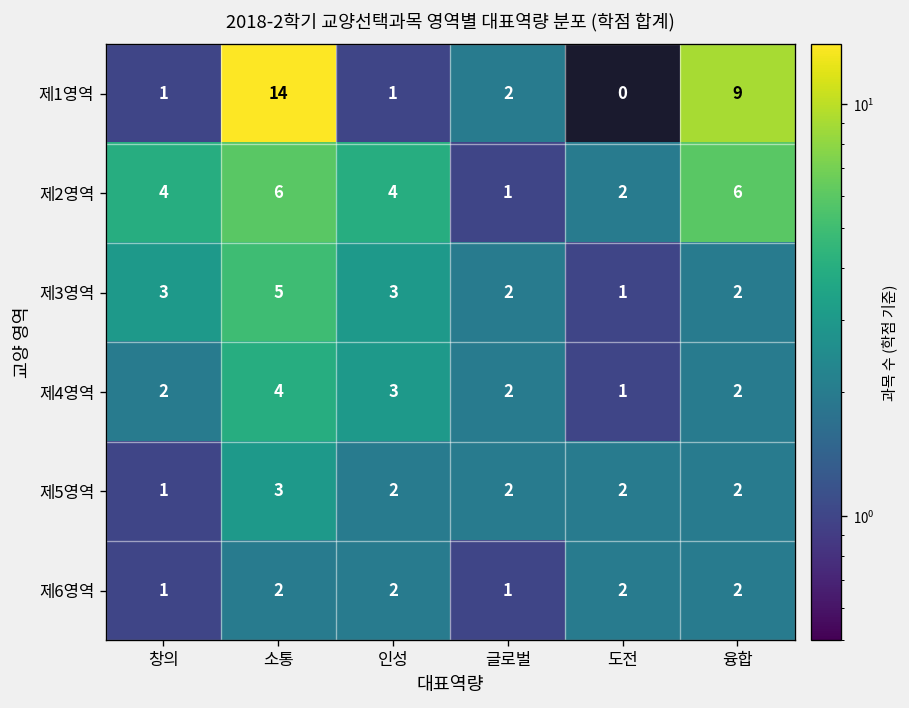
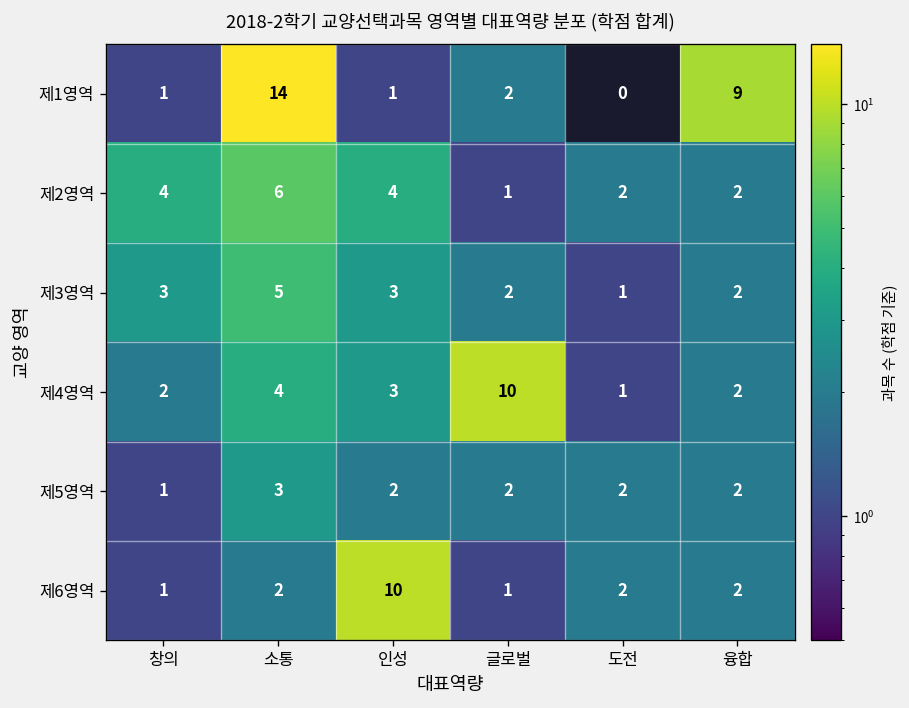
제2영역, 융합: 6 -> 2
제4영역, 글로벌: 2 -> 10
제6영역, 인성: 2 -> 10
